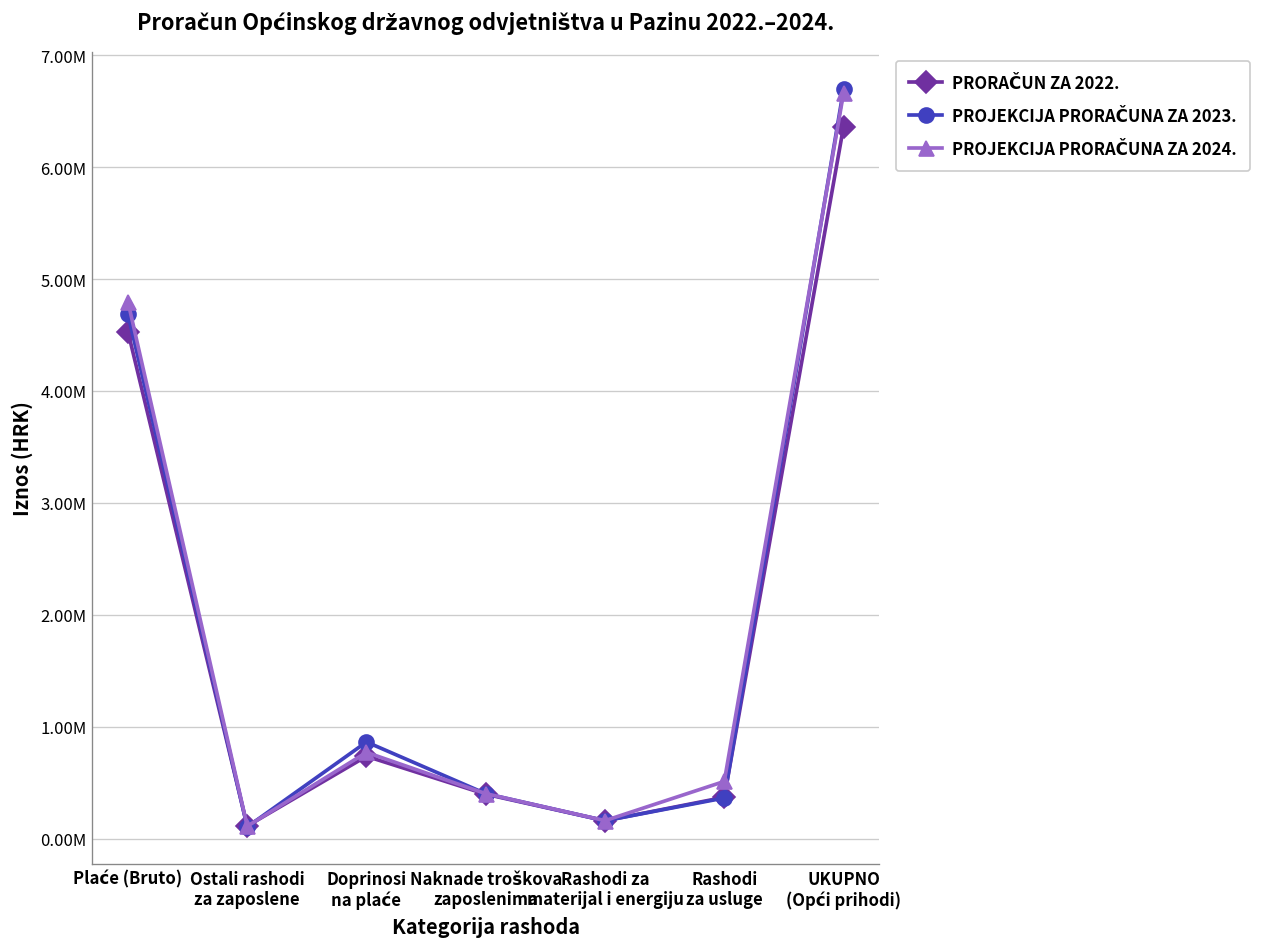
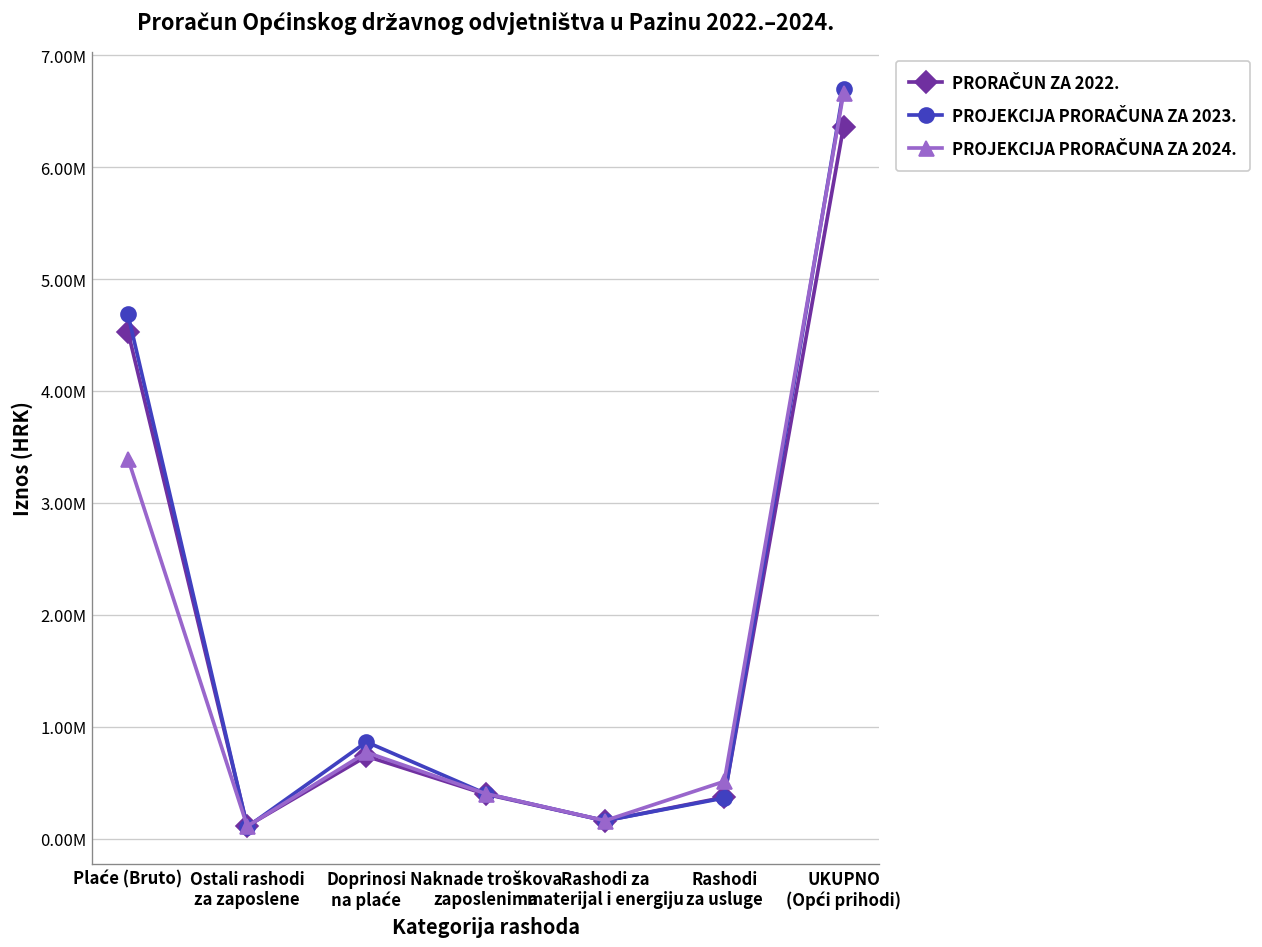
PROJEKCIJA PRORAČUNA ZA 2024., Plaće (Bruto): 4800000 -> 3400000
